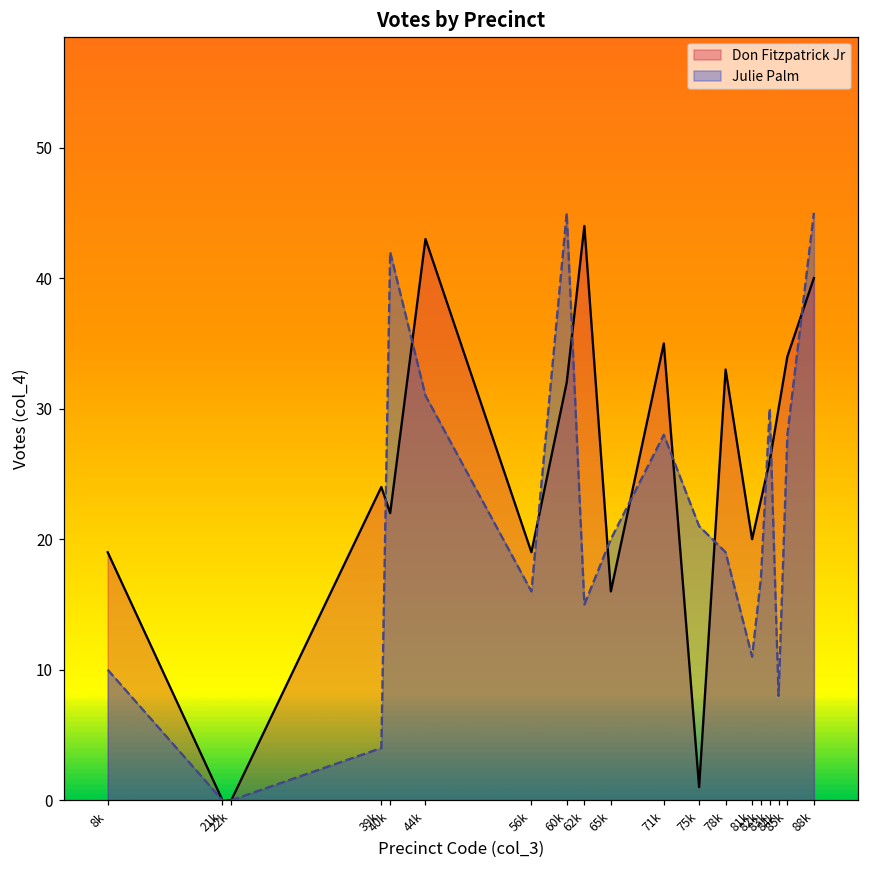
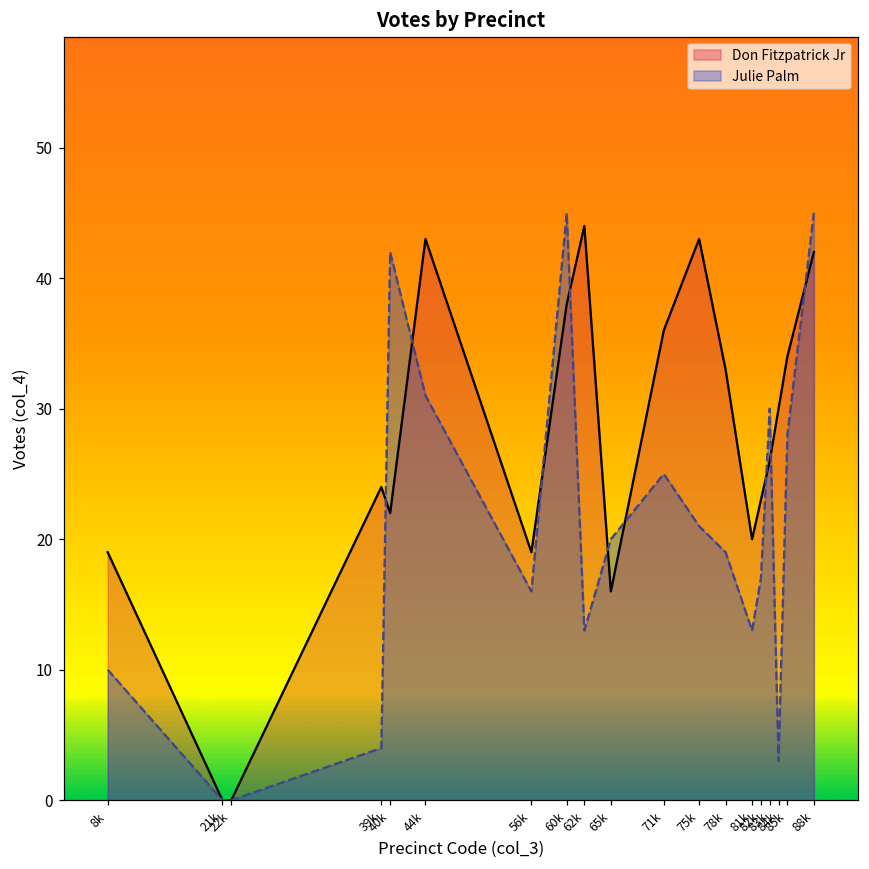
Don Fitzpatrick Jr, 60k: 32 -> 38
Julie Palm, 62k: 15 -> 13
Don Fitzpatrick Jr, 71k: 35 -> 36
Julie Palm, 71k: 28 -> 25
Don Fitzpatrick Jr, 75k: 1 -> 43
Julie Palm, 81k: 11 -> 13
Julie Palm, 84k: 8 -> 3
Don Fitzpatrick Jr, 88k: 40 -> 42
